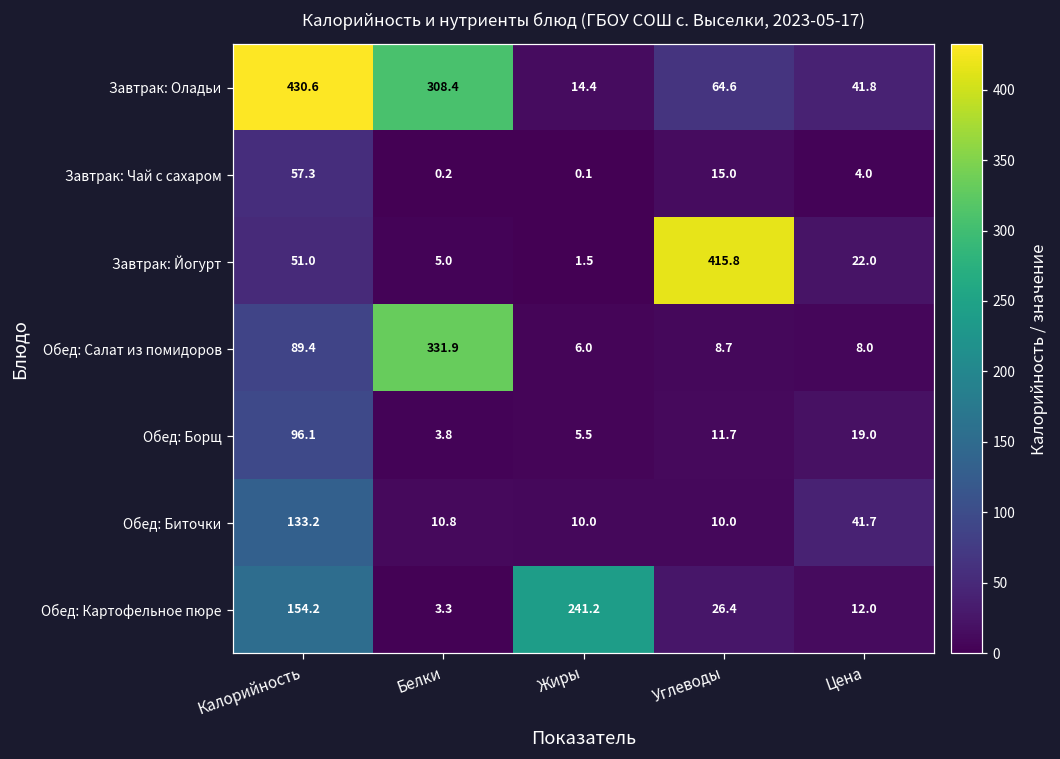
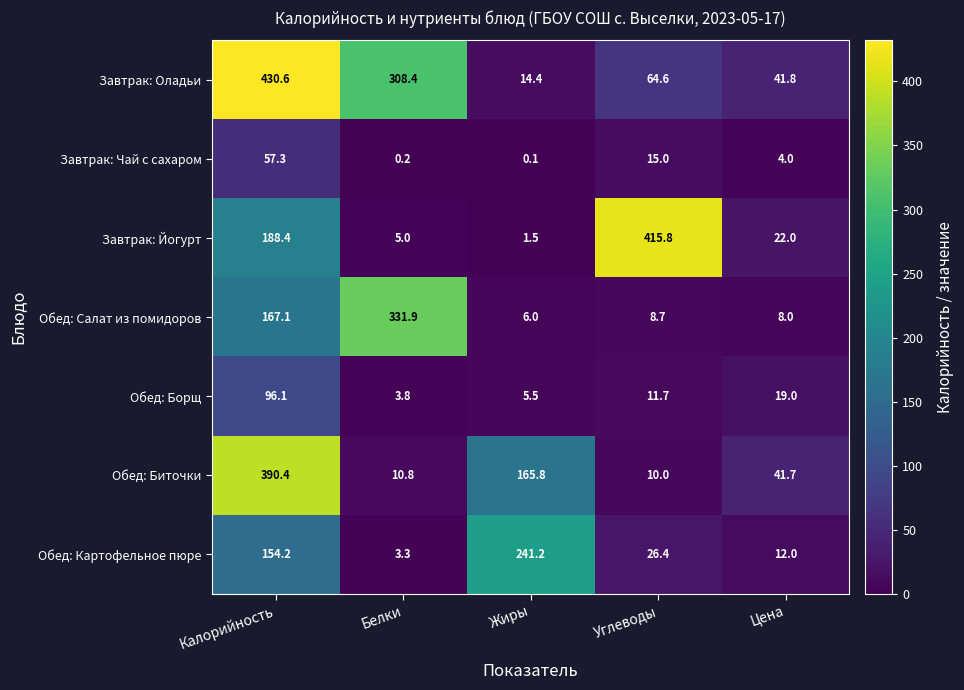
Завтрак: Йогурт, Калорийность: 51.0 -> 188.4
Обед: Салат из помидоров, Калорийность: 89.4 -> 167.1
Обед: Биточки, Калорийность: 133.2 -> 390.4
Обед: Биточки, Жиры: 10.0 -> 165.8
